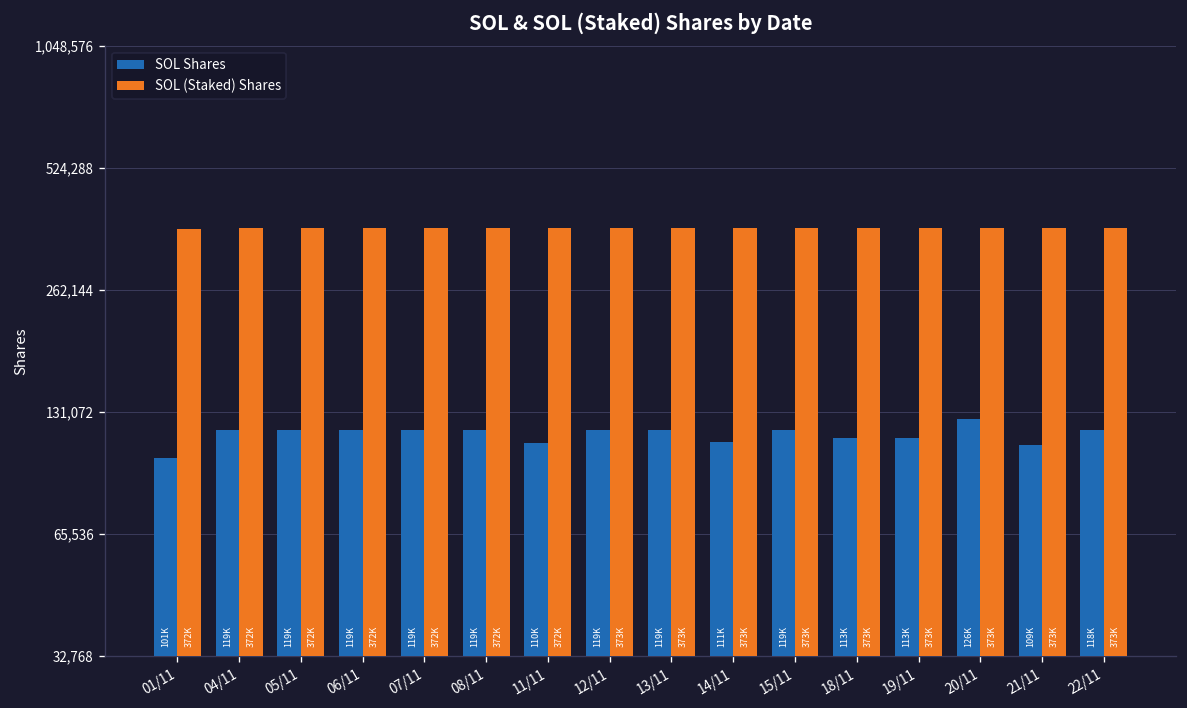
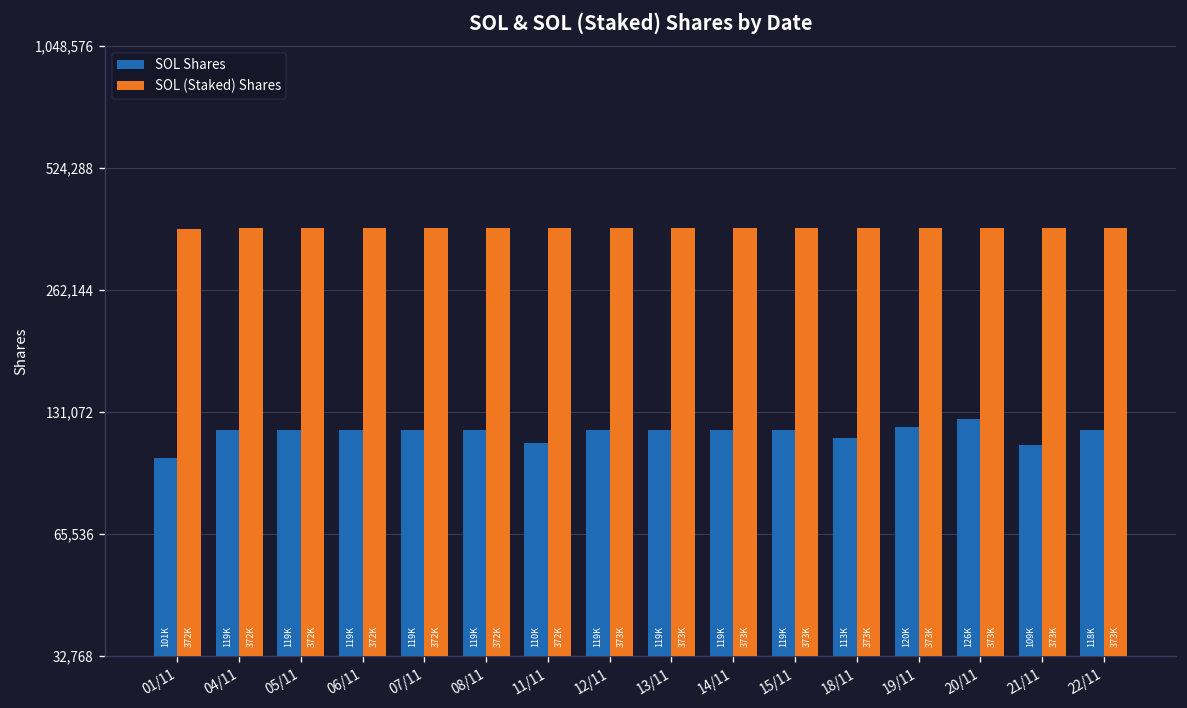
SOL Shares, 14/11: 111K -> 119K
SOL Shares, 19/11: 113K -> 120K
